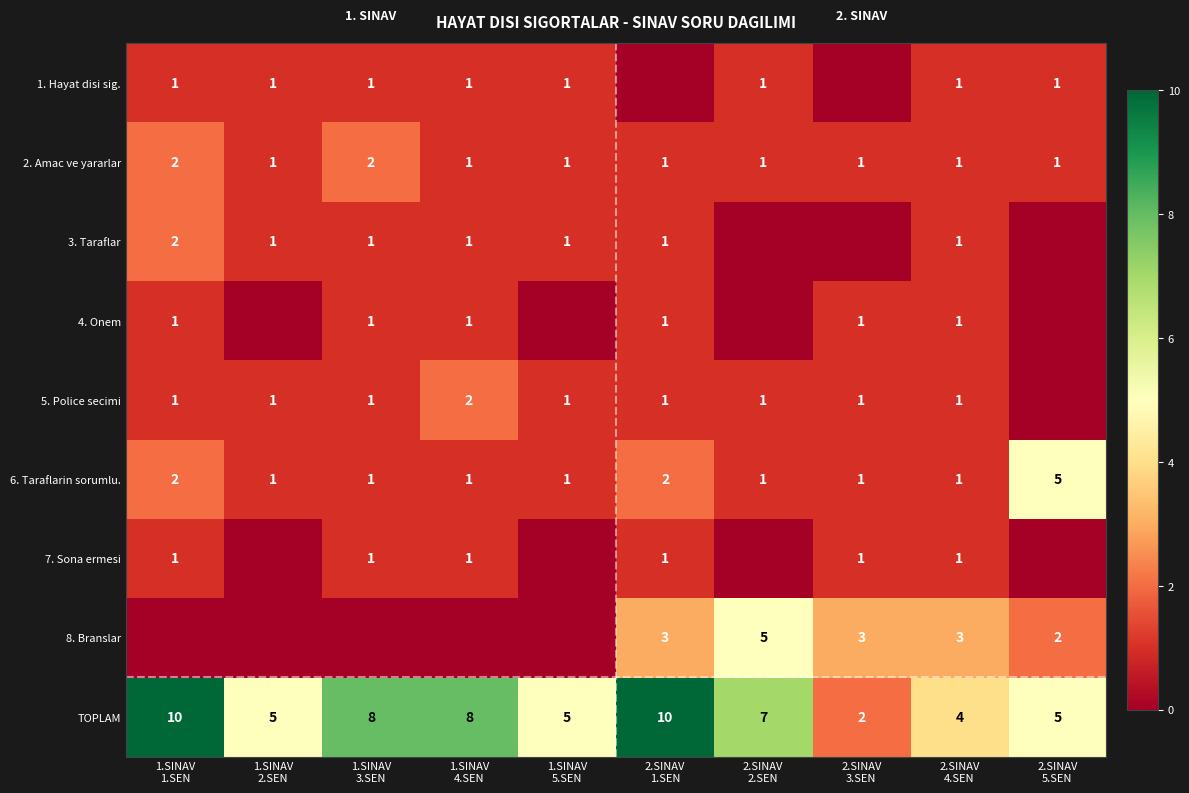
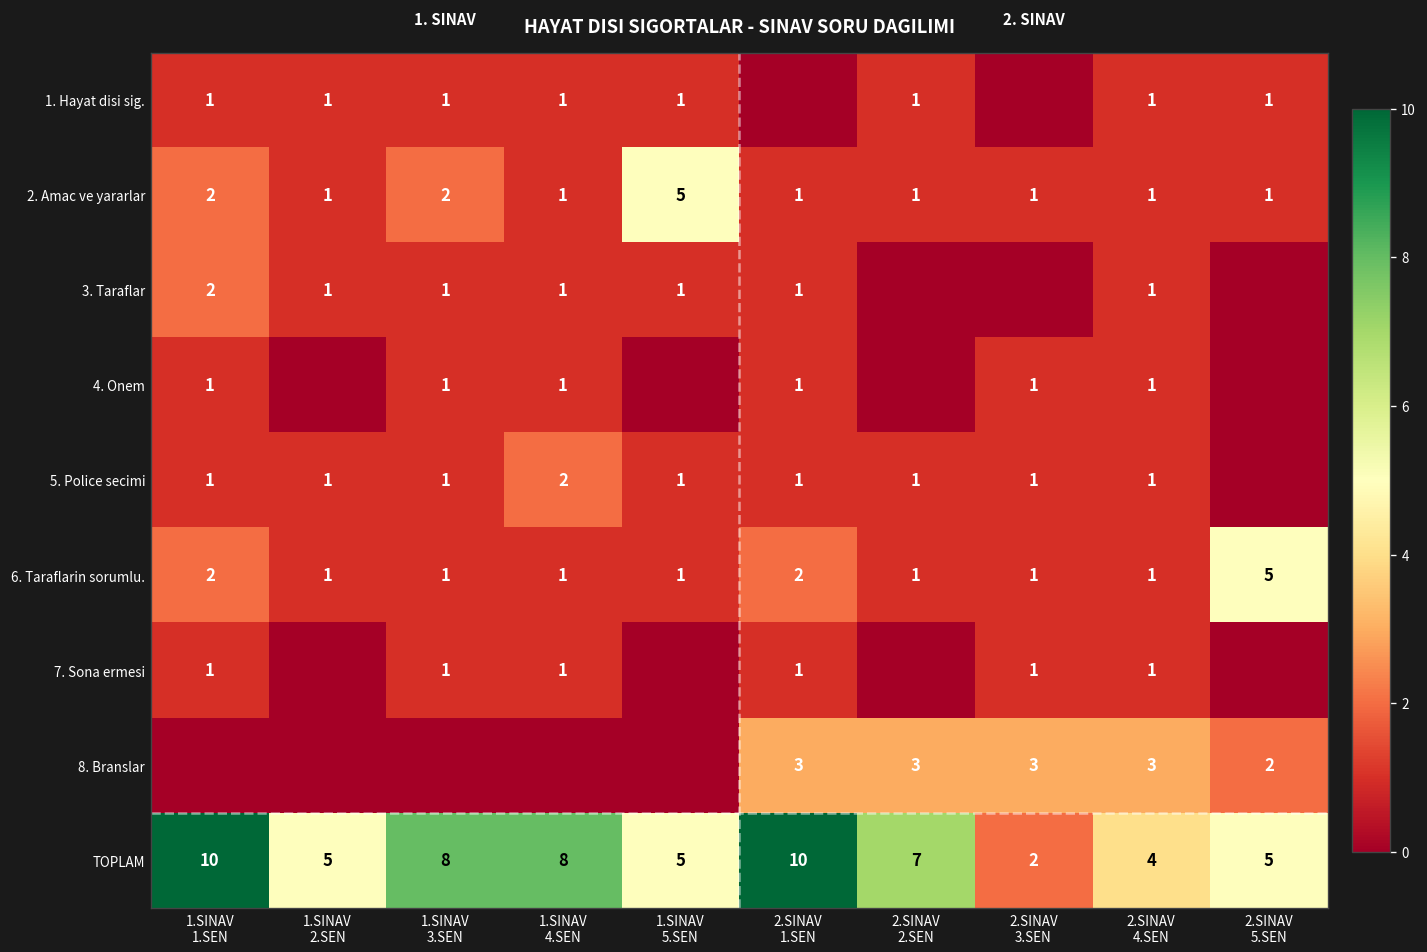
2. Amac ve yararlar, 1.SINAV 5.SEN: 1 -> 5
8. Branslar, 2.SINAV 2.SEN: 5 -> 3
